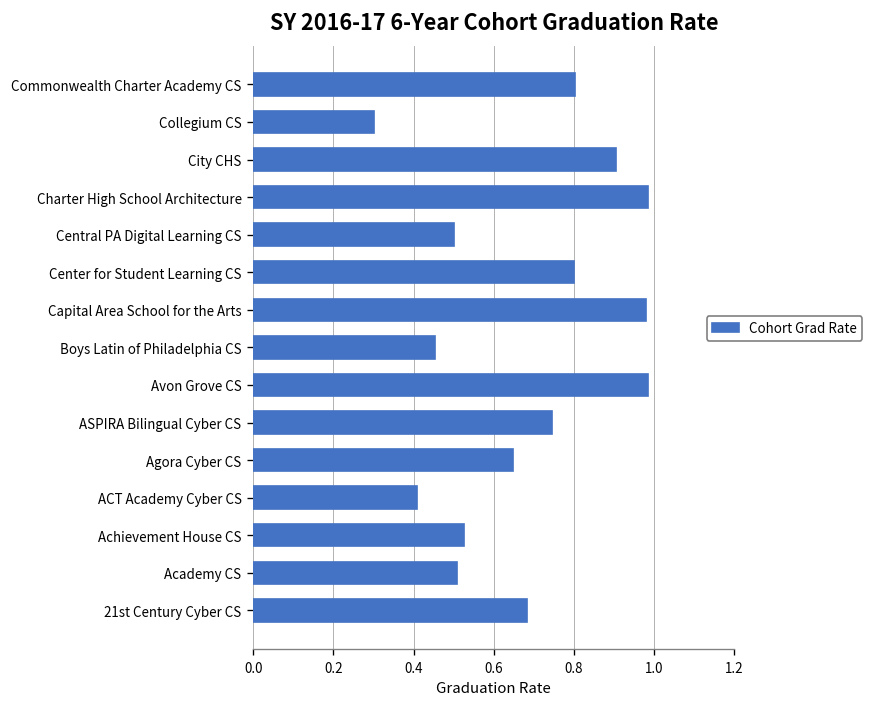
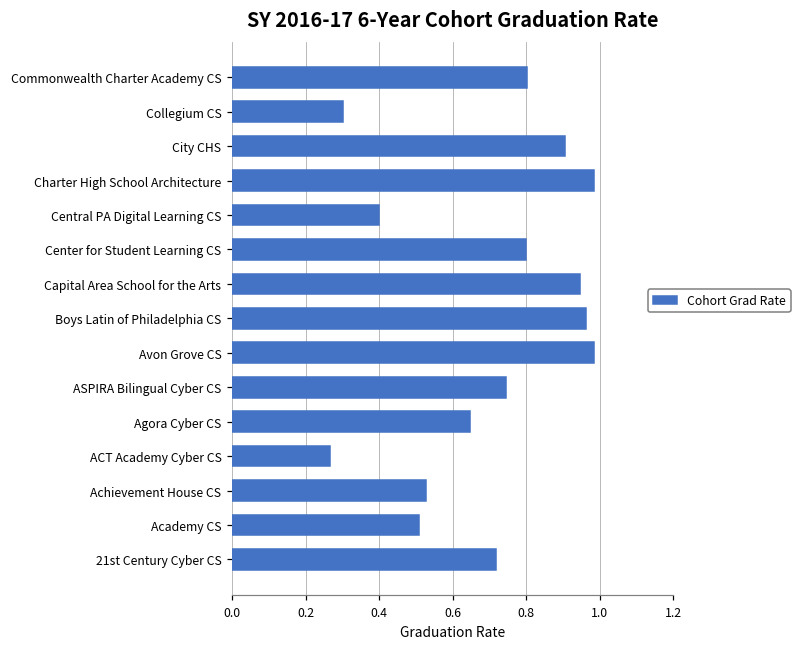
Central PA Digital Learning CS: 0.5 -> 0.4
Capital Area School for the Arts: 0.98 -> 0.95
Boys Latin of Philadelphia CS: 0.45 -> 0.96
ACT Academy Cyber CS: 0.41 -> 0.27
21st Century Cyber CS: 0.68 -> 0.72
